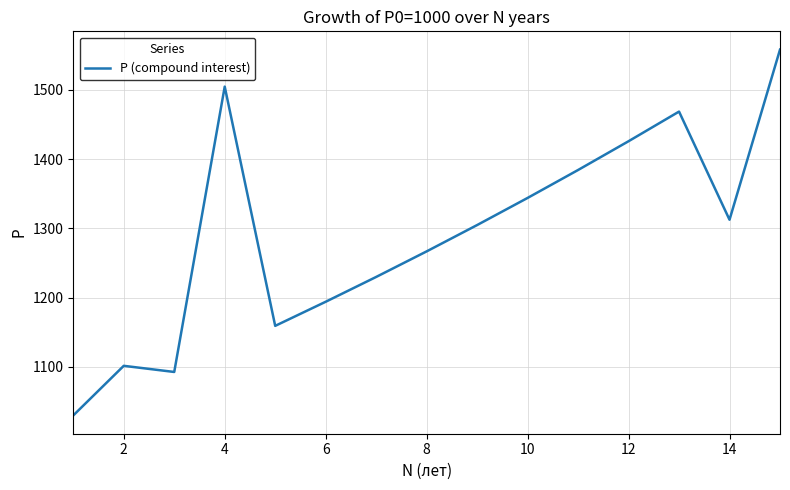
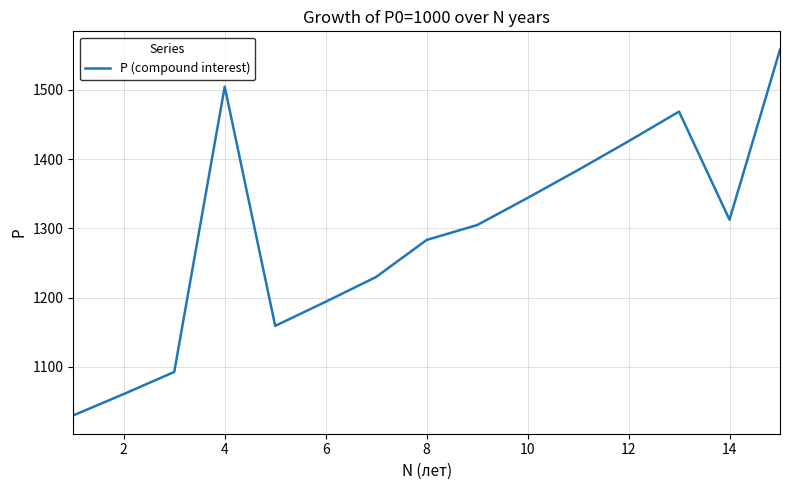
2: 1100 -> 1060
8: 1270 -> 1280
